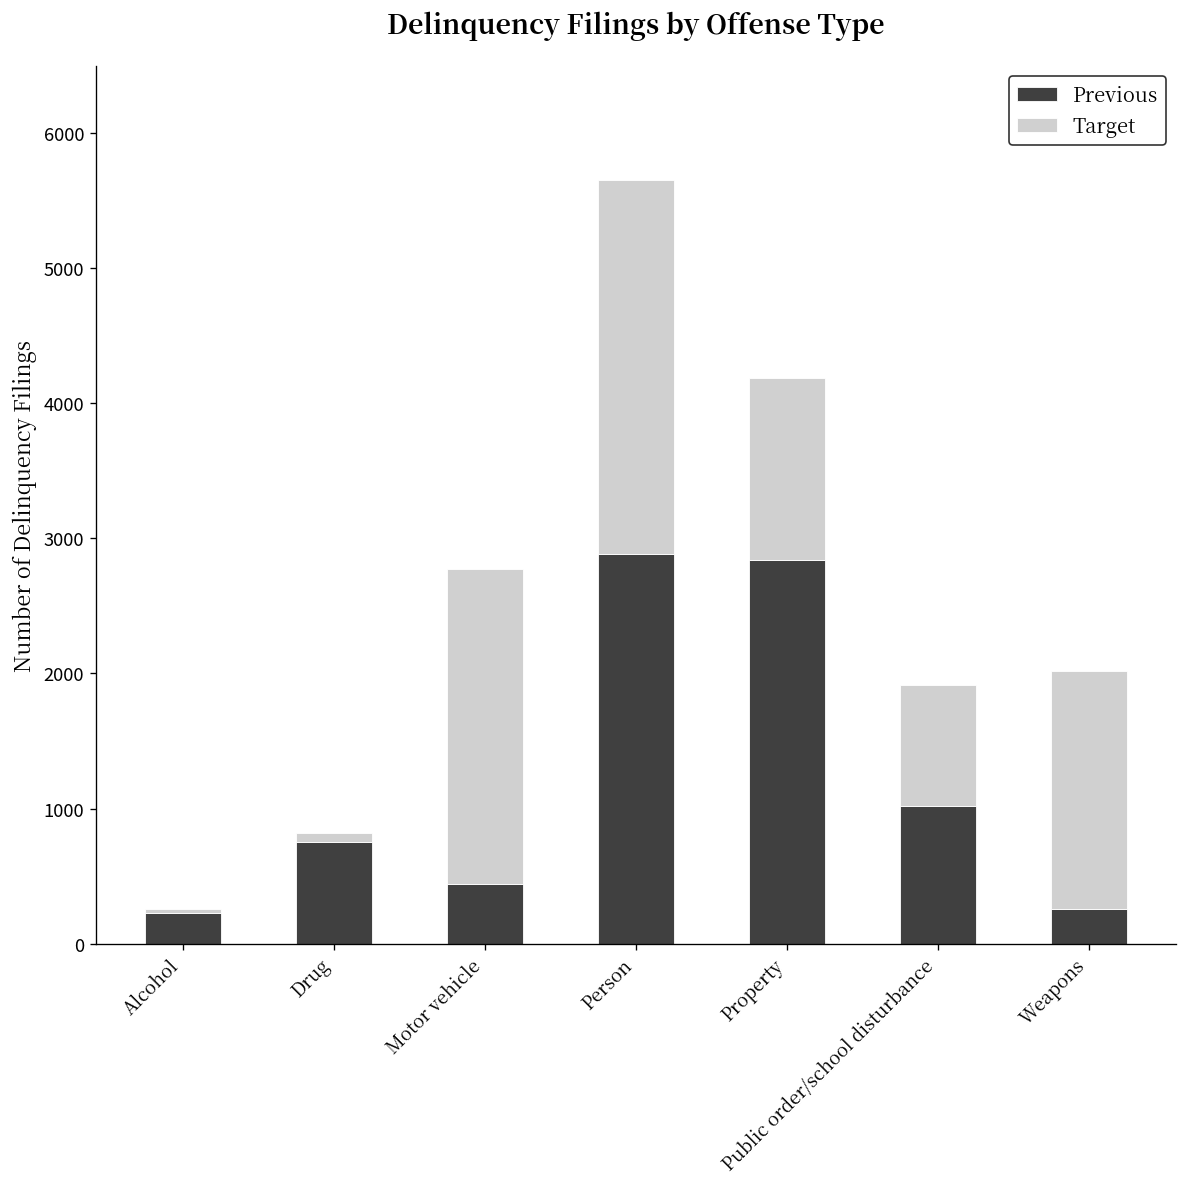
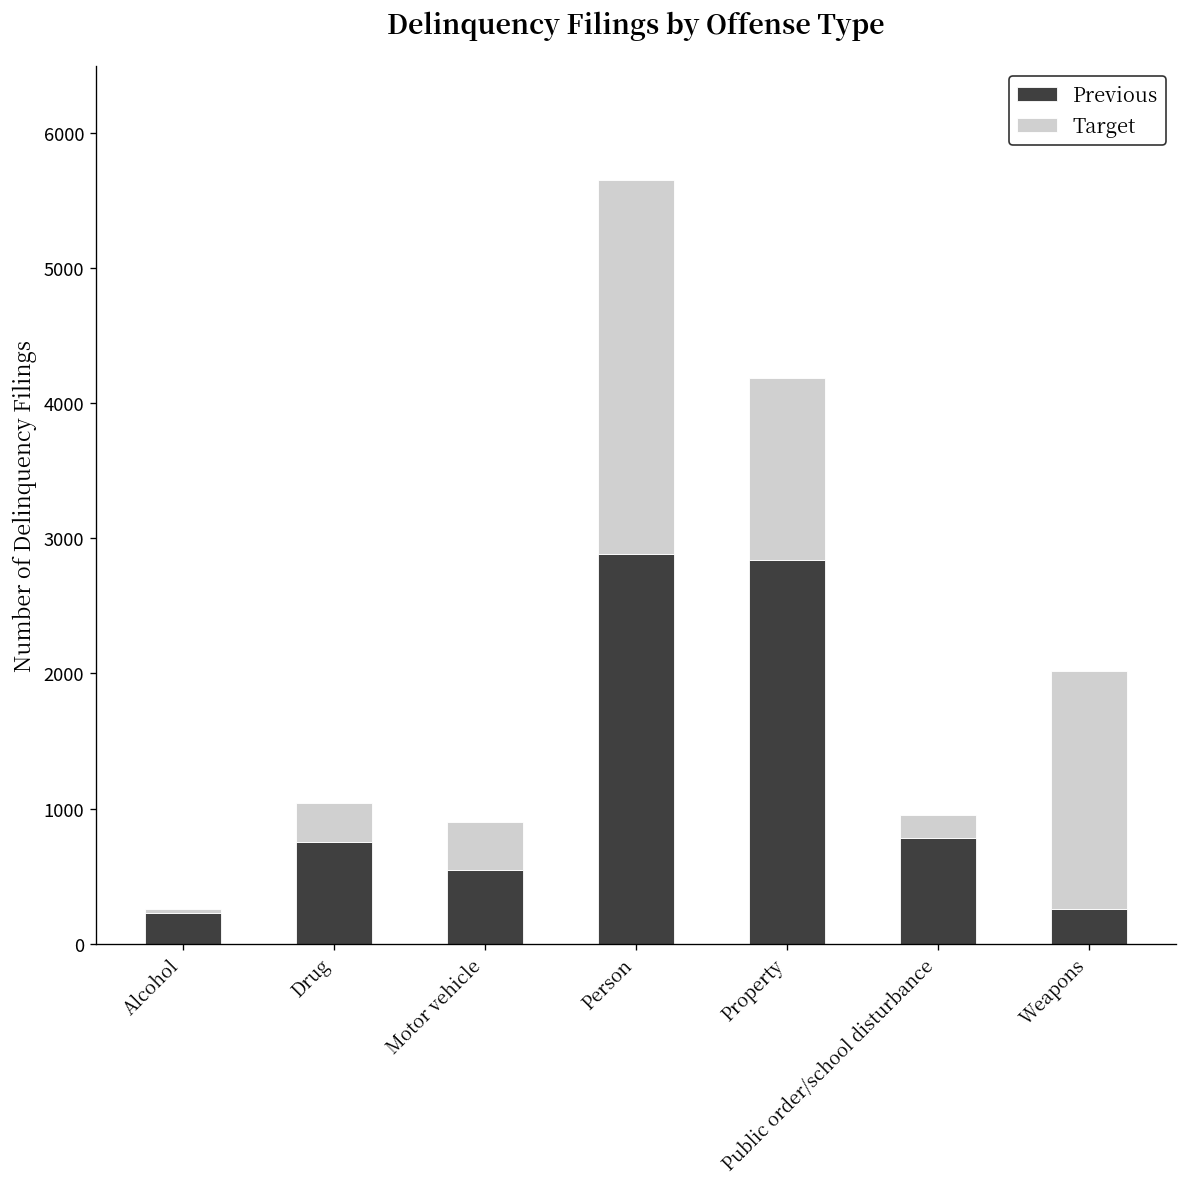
Target, Drug: 70 -> 290
Previous, Motor vehicle: 440 -> 540
Target, Motor vehicle: 2330 -> 360
Previous, Public order/school disturbance: 1020 -> 780
Target, Public order/school disturbance: 890 -> 170
